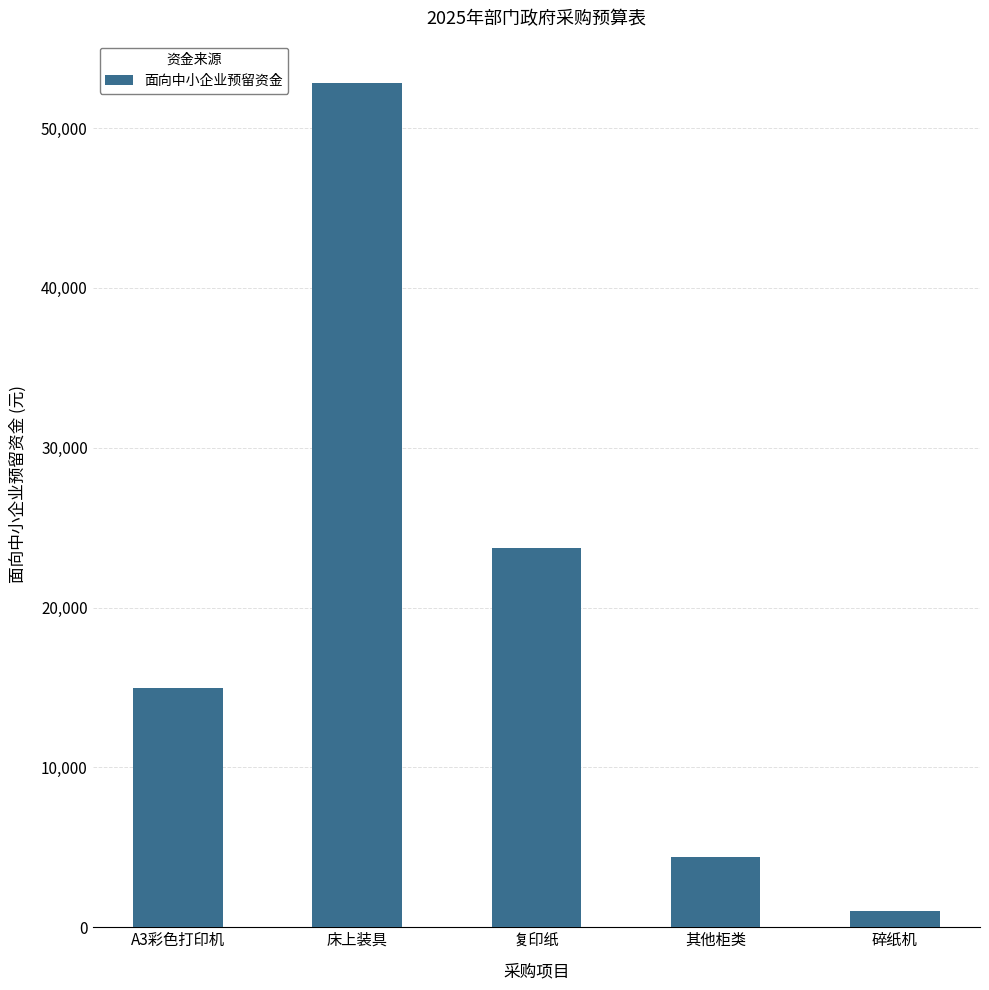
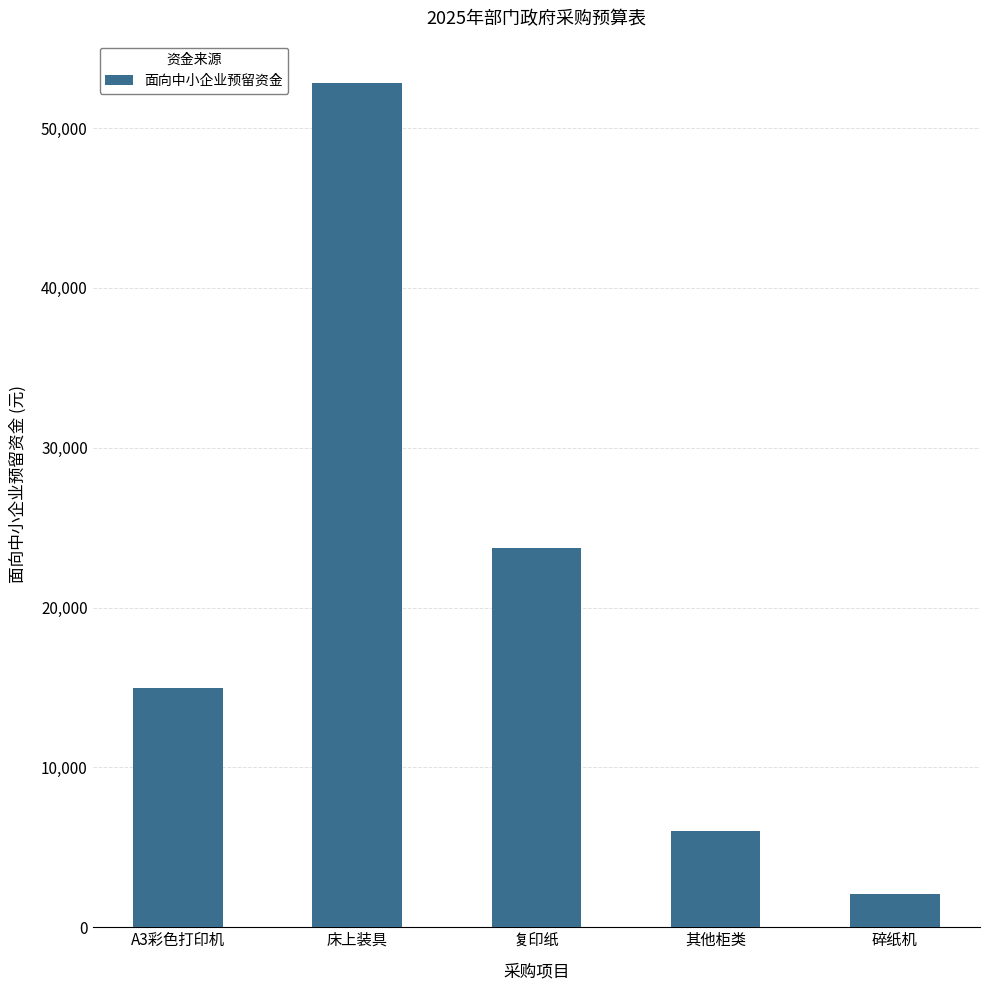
其他柜类: 4,400 -> 6,000
碎纸机: 1,000 -> 2,100
